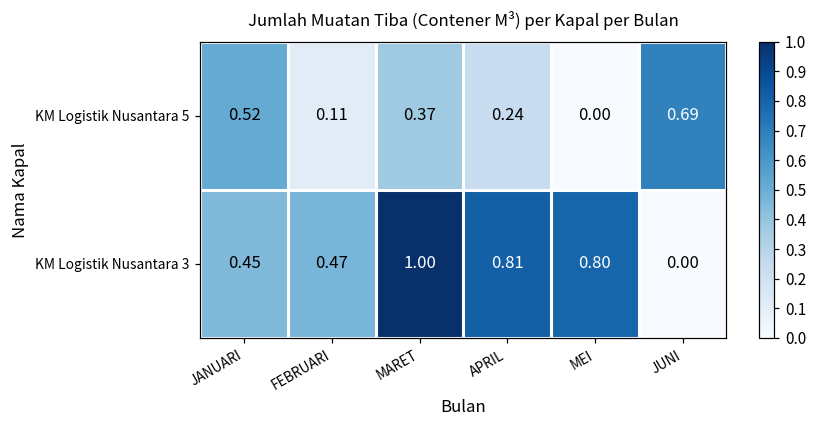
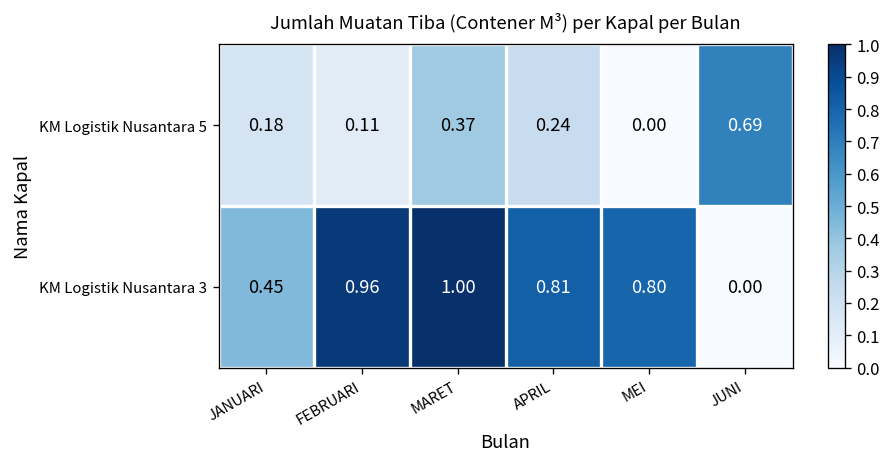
KM Logistik Nusantara 5, JANUARI: 0.52 -> 0.18
KM Logistik Nusantara 3, FEBRUARI: 0.47 -> 0.96
